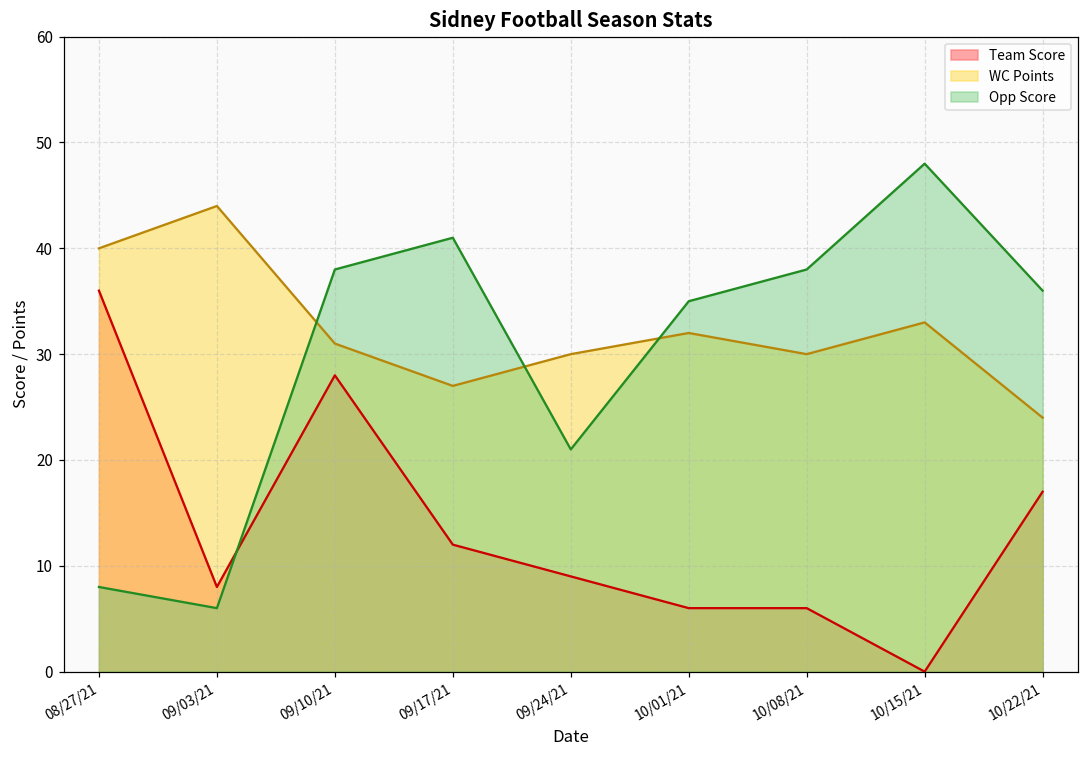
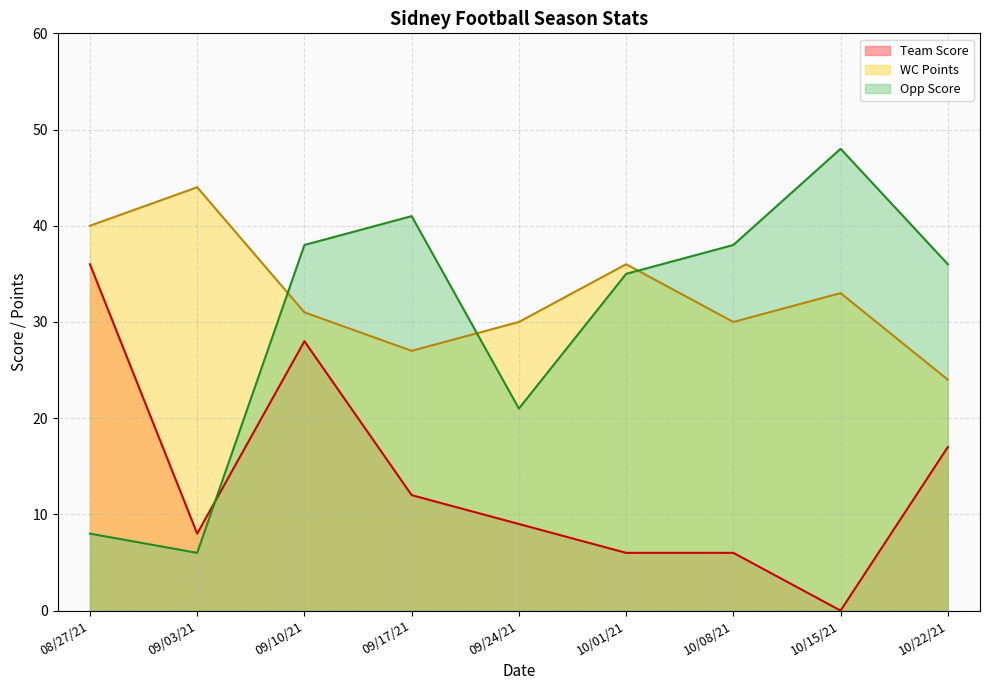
WC Points, 10/01/21: 32 -> 36
